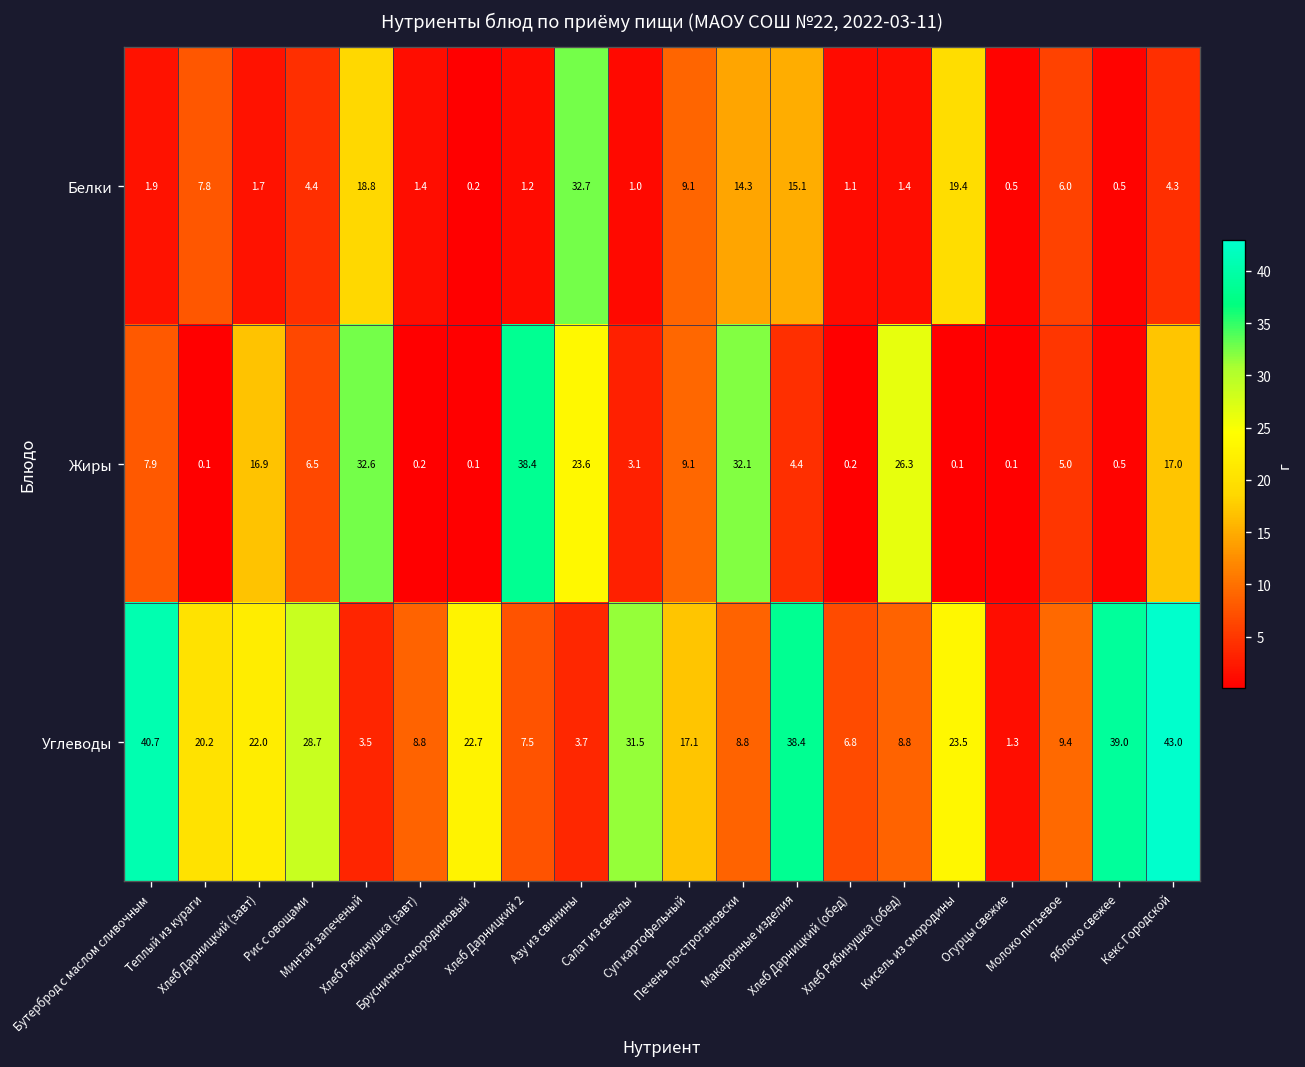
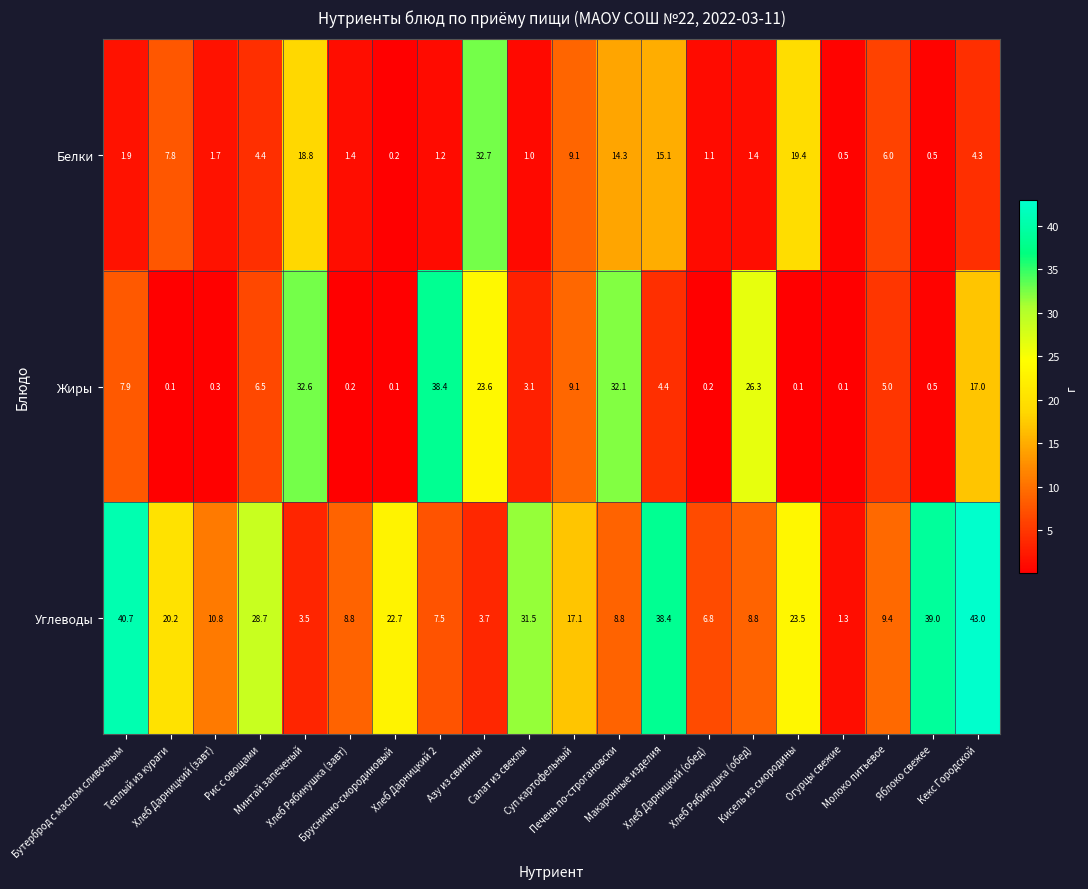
Жиры, Хлеб Дарницкий (завт): 16.9 -> 0.3
Углеводы, Хлеб Дарницкий (завт): 22.0 -> 10.8
